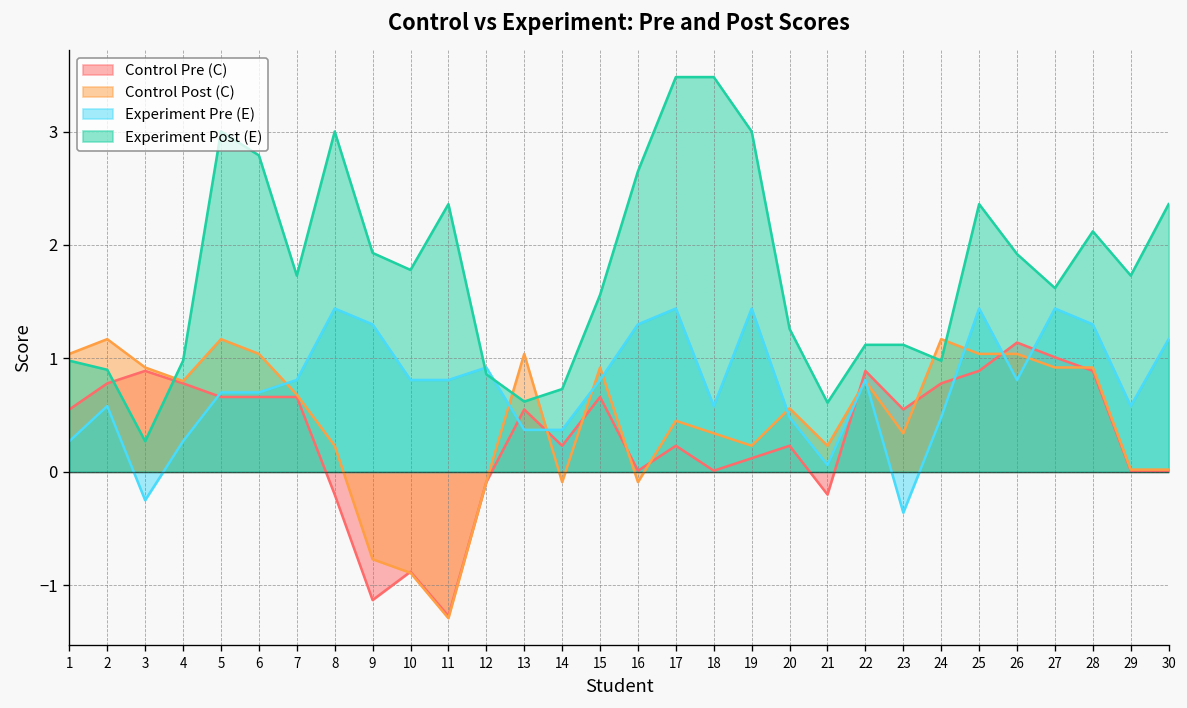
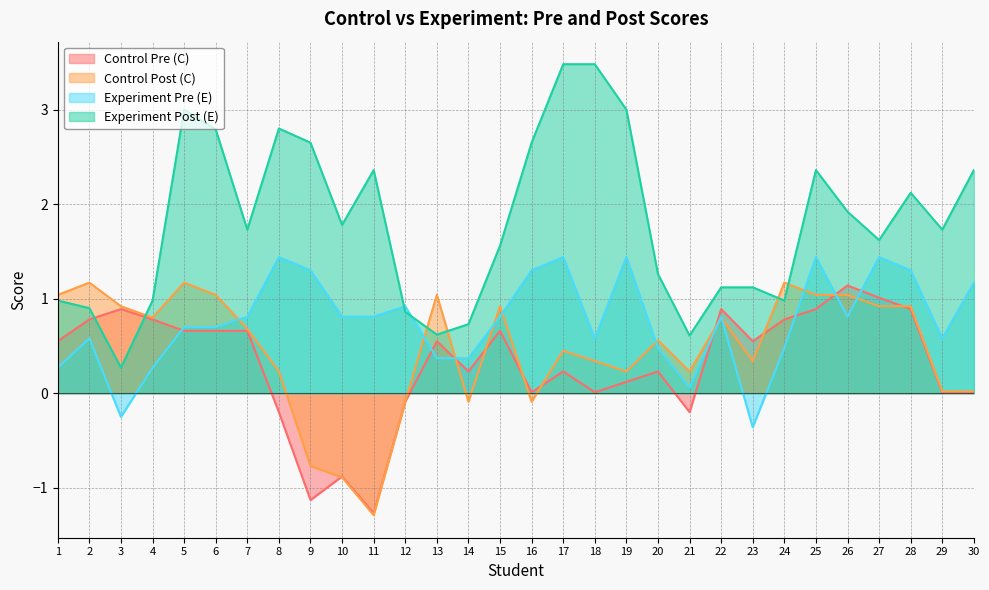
Experiment Post (E), 8: 3.0 -> 2.8
Experiment Post (E), 9: 1.9 -> 2.7
